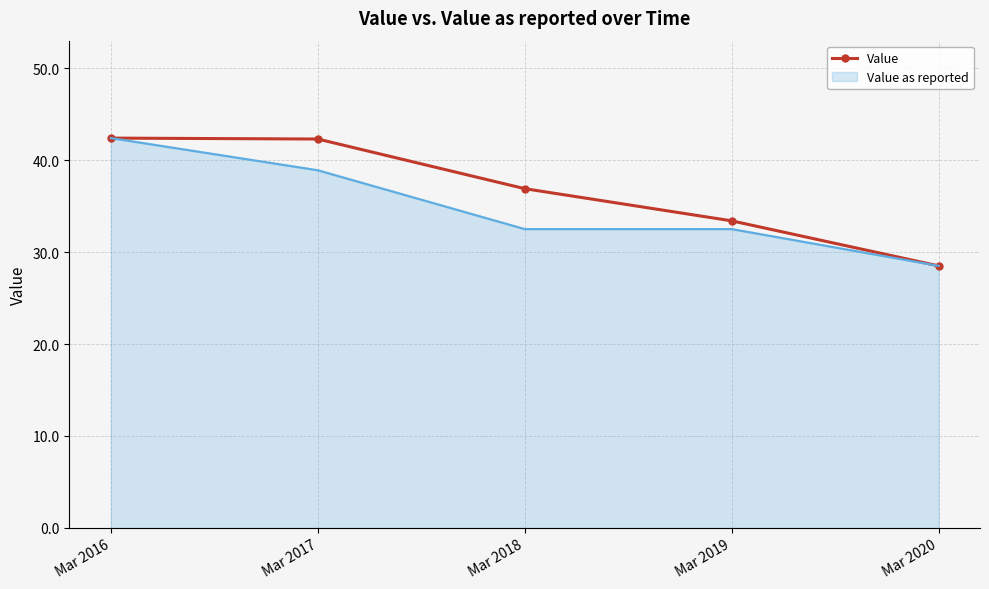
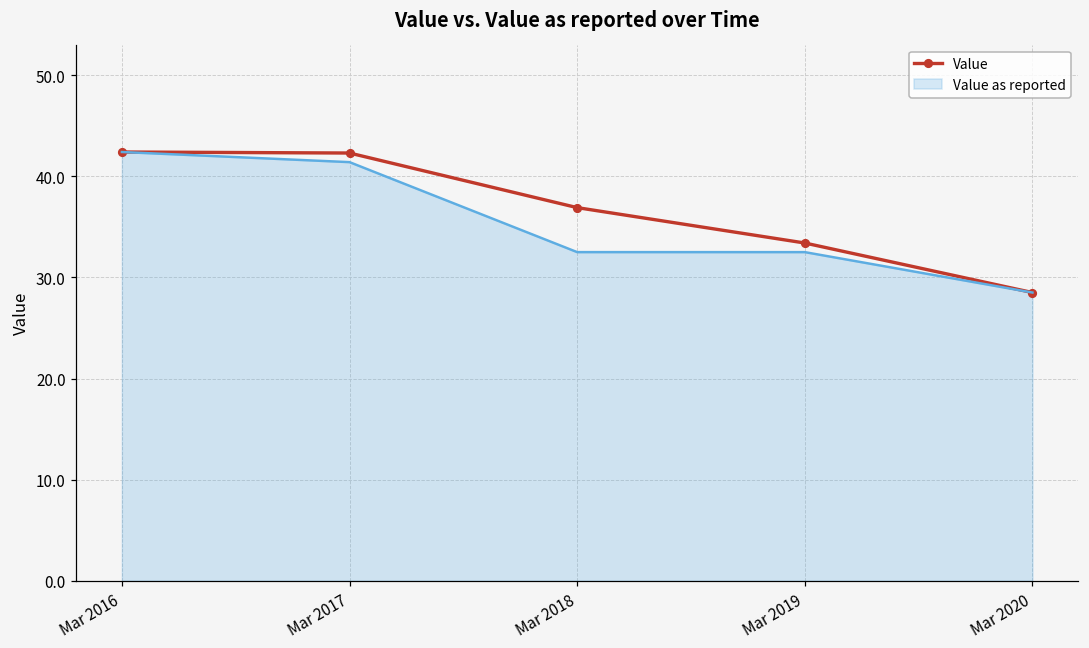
Value as reported, Mar 2017: 39 -> 41
